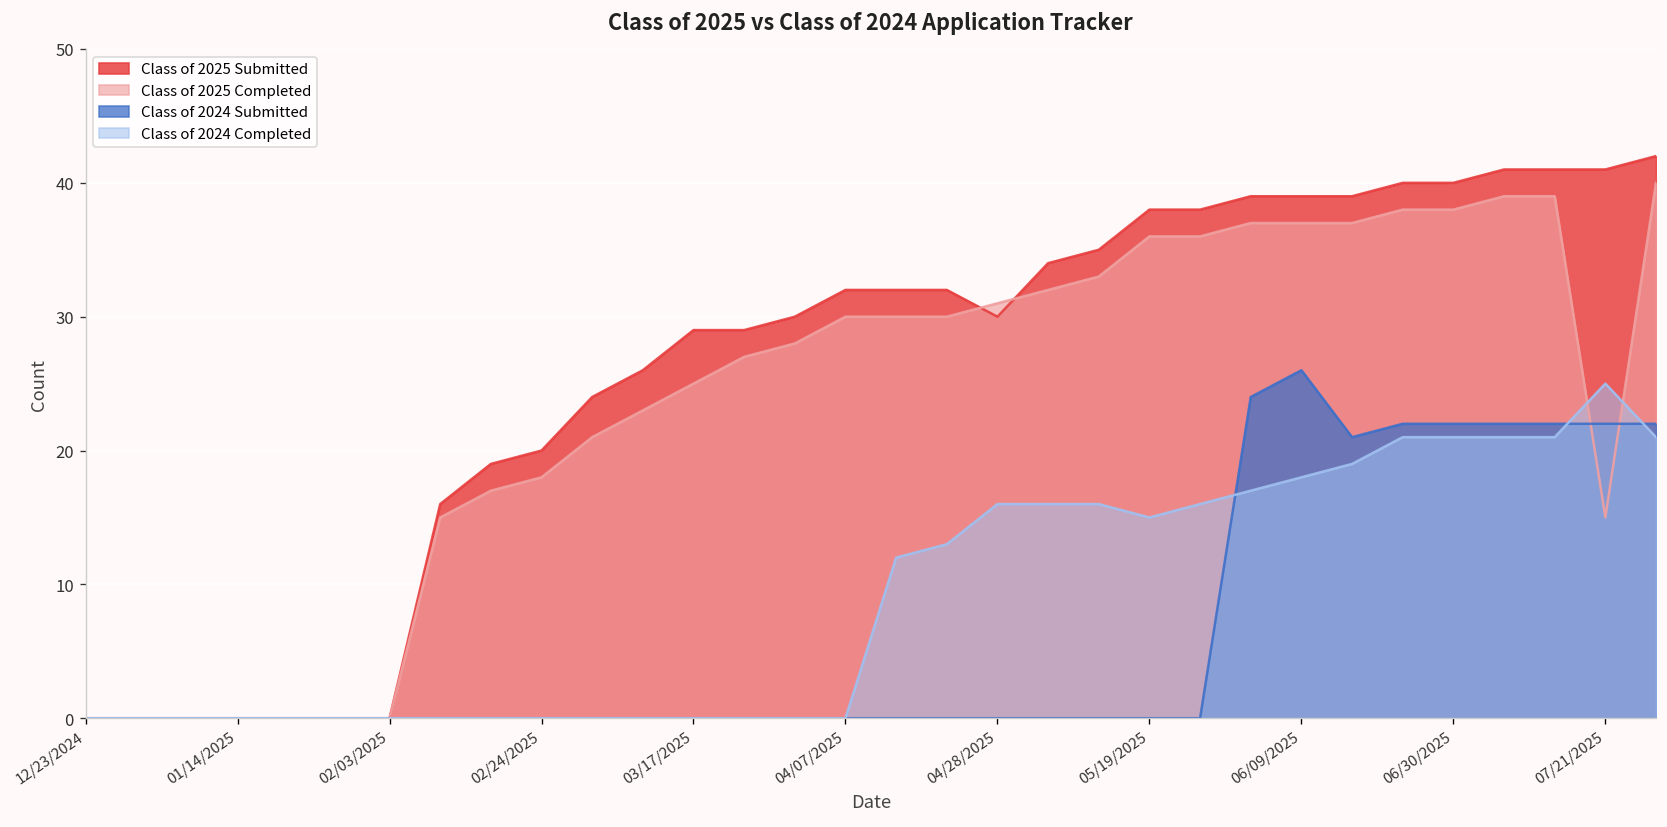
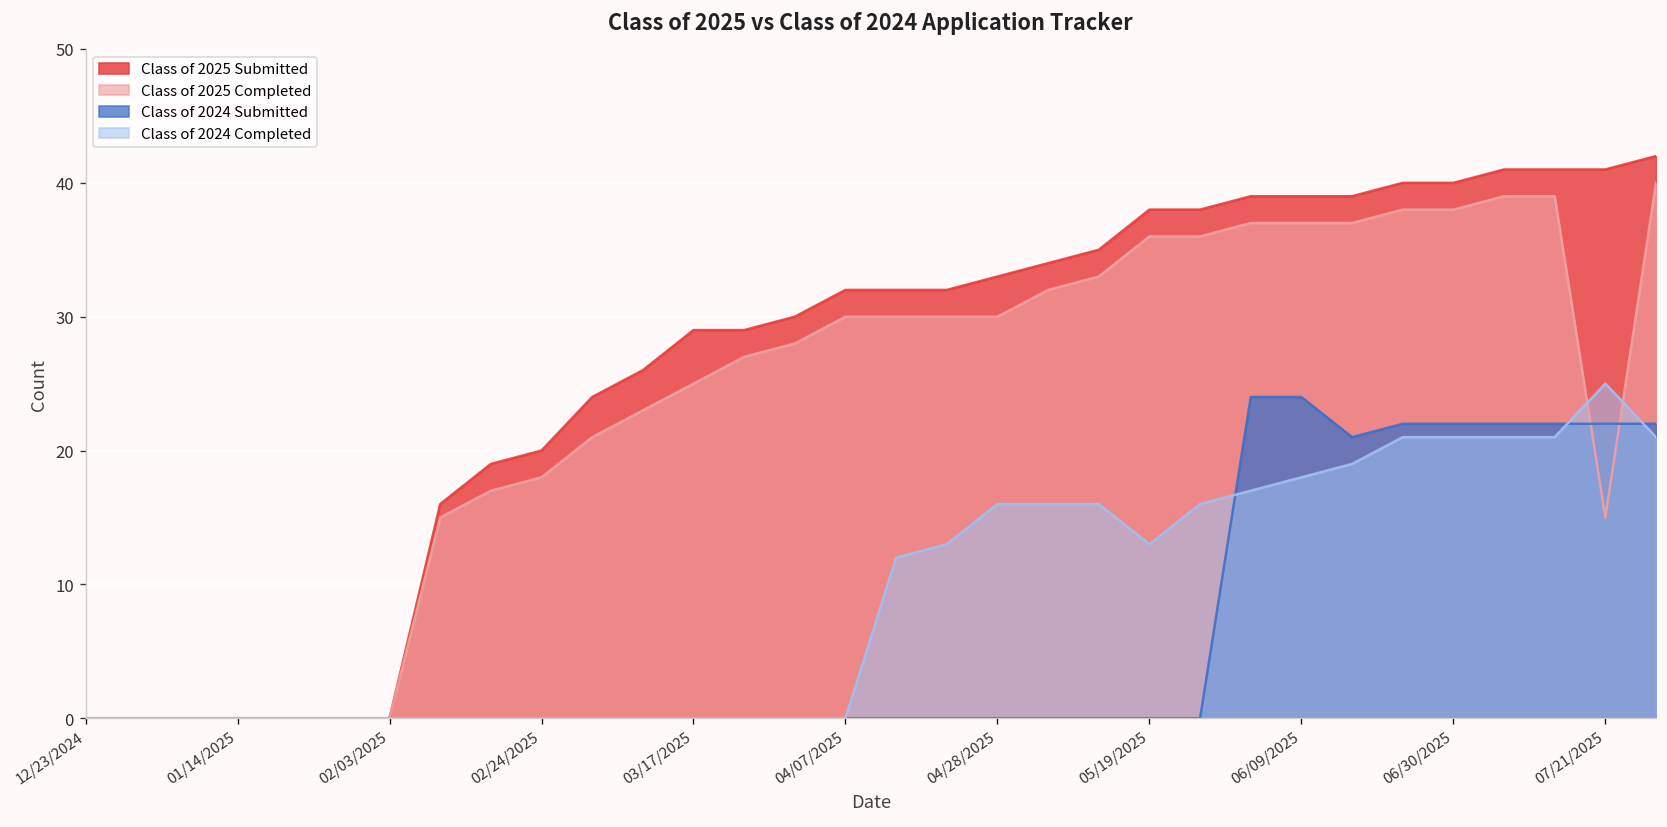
Class of 2025 Submitted, 04/28/2025: 30 -> 33
Class of 2025 Completed, 04/28/2025: 31 -> 30
Class of 2024 Completed, 05/19/2025: 15 -> 13
Class of 2024 Submitted, 06/09/2025: 26 -> 24
